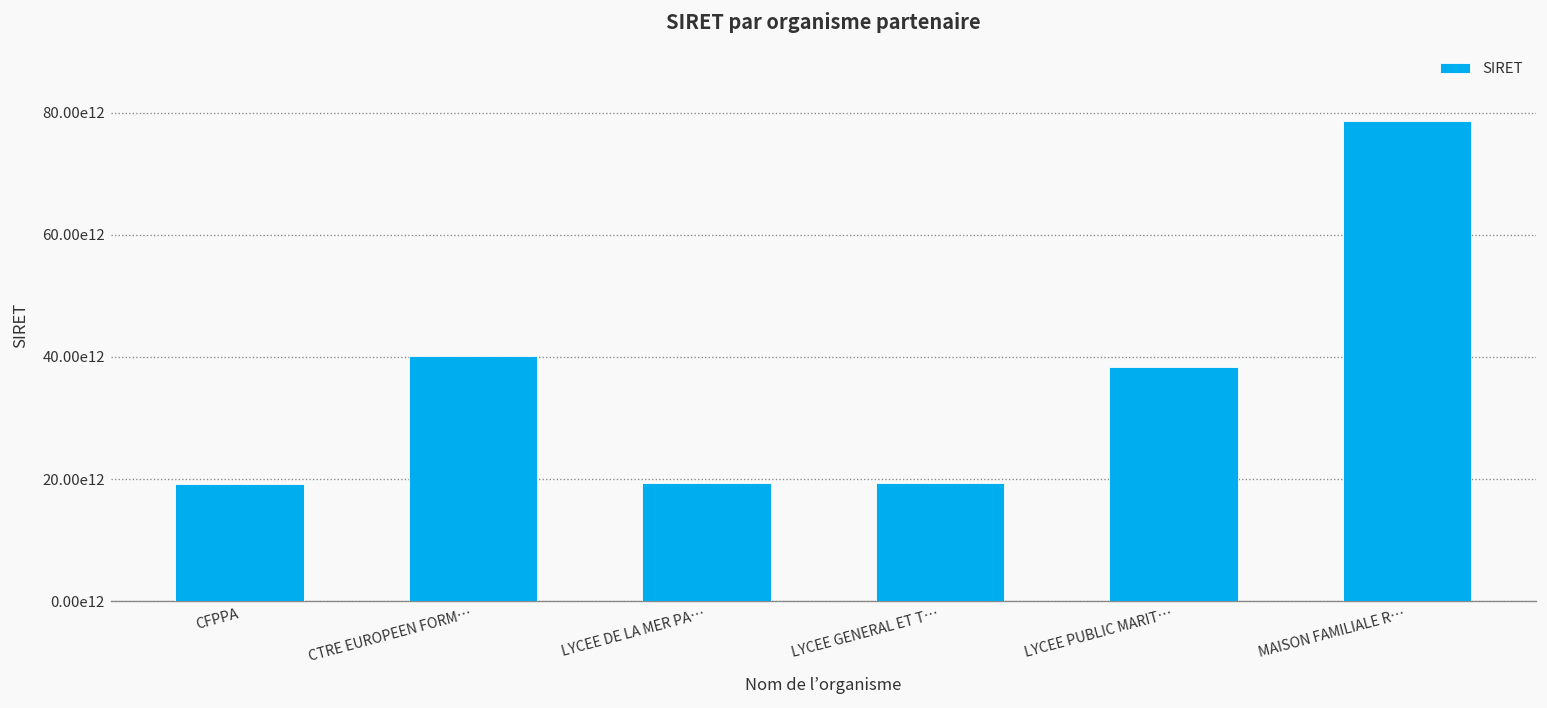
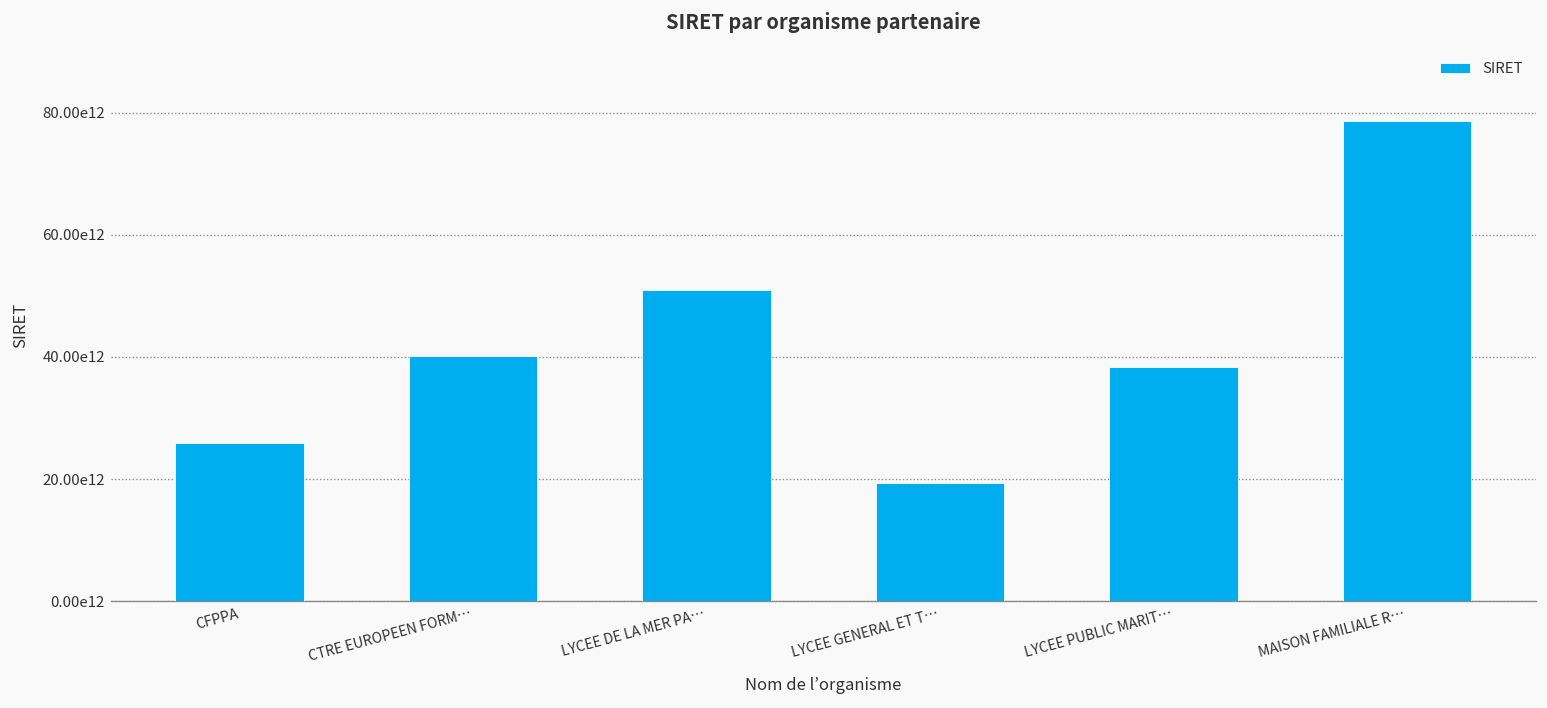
CFPPA: 19000000000000 -> 26000000000000
LYCEE DE LA MER PA…: 19000000000000 -> 51000000000000
